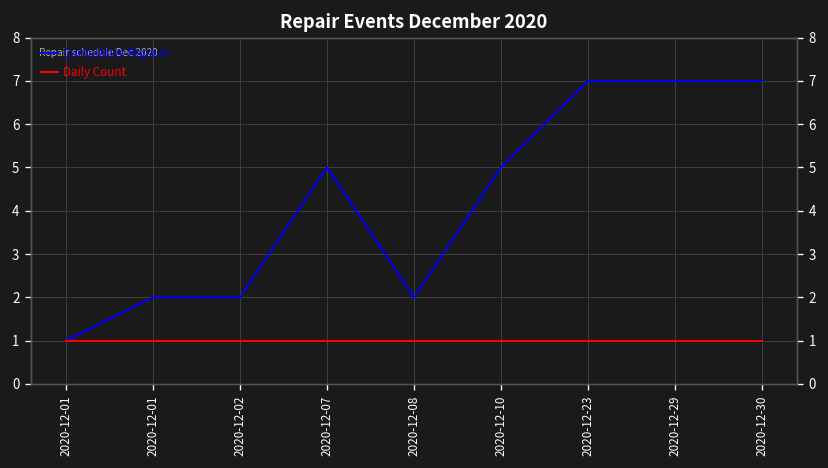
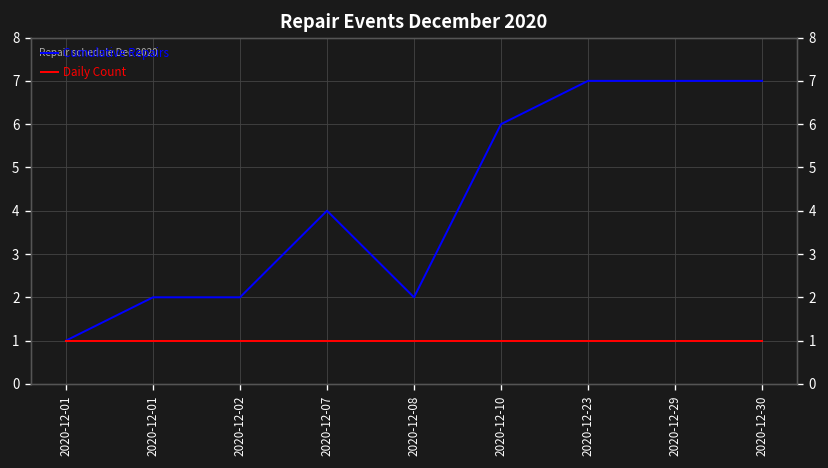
Cumulative Repairs, 2020-12-07: 5 -> 4
Cumulative Repairs, 2020-12-10: 5 -> 6
